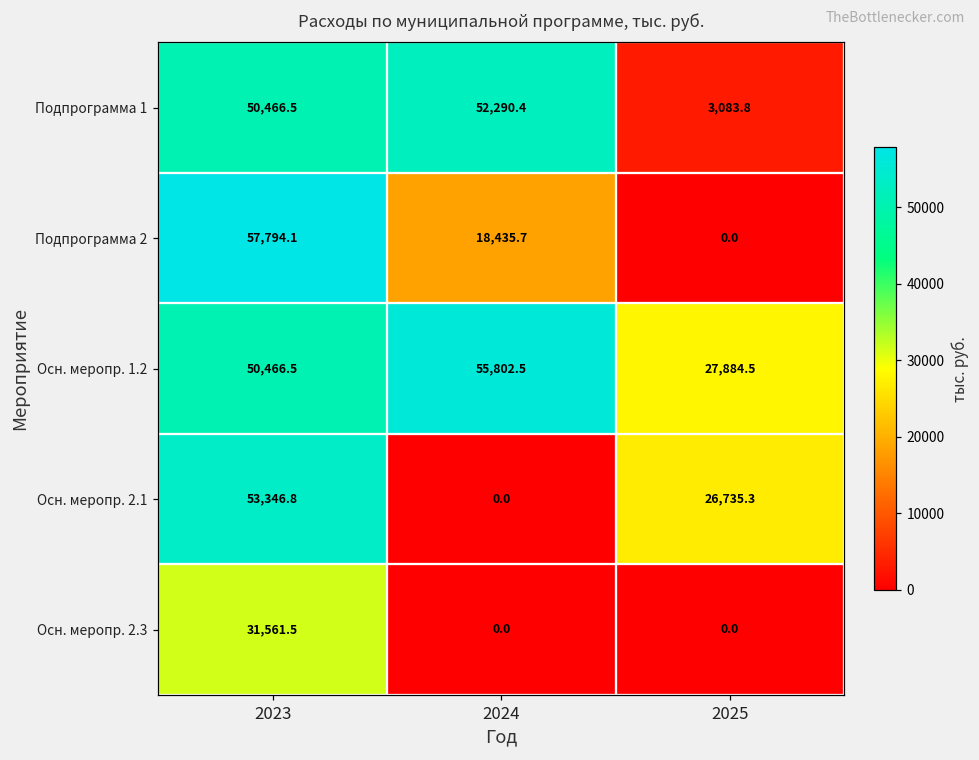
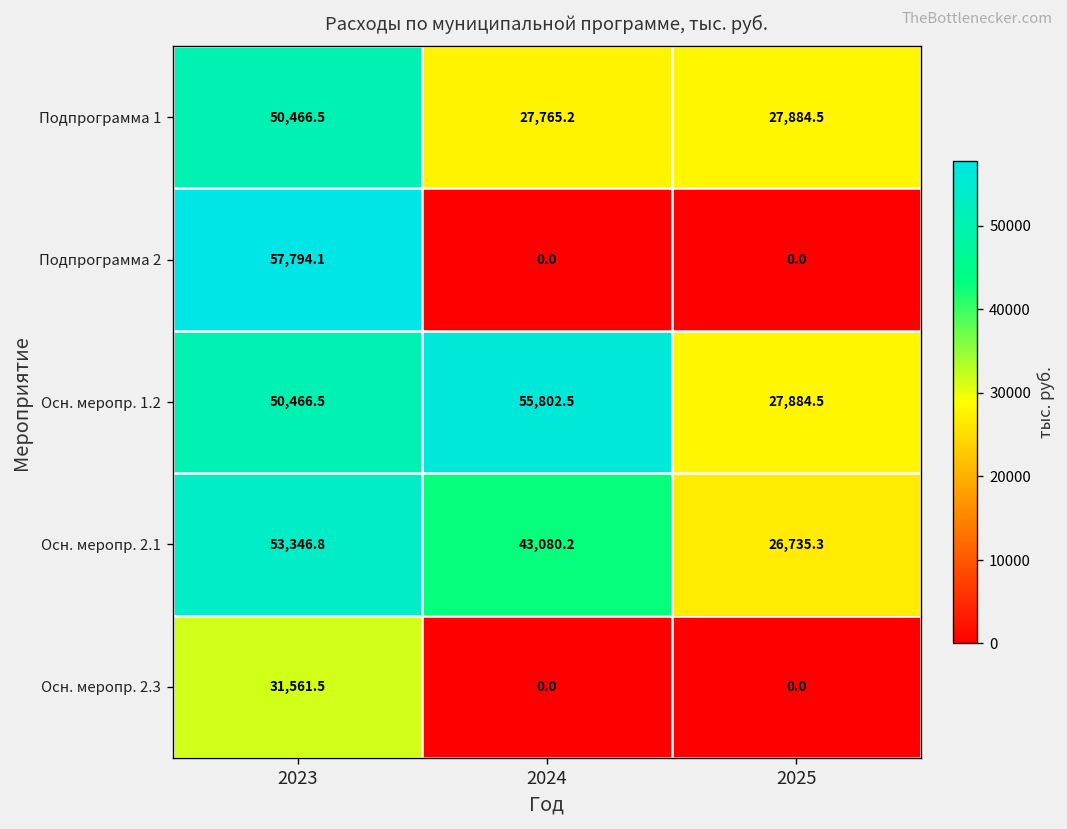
Подпрограмма 1, 2024: 52,290.4 -> 27,765.2
Подпрограмма 1, 2025: 3,083.8 -> 27,884.5
Подпрограмма 2, 2024: 18,435.7 -> 0.0
Осн. меропр. 2.1, 2024: 0.0 -> 43,080.2
